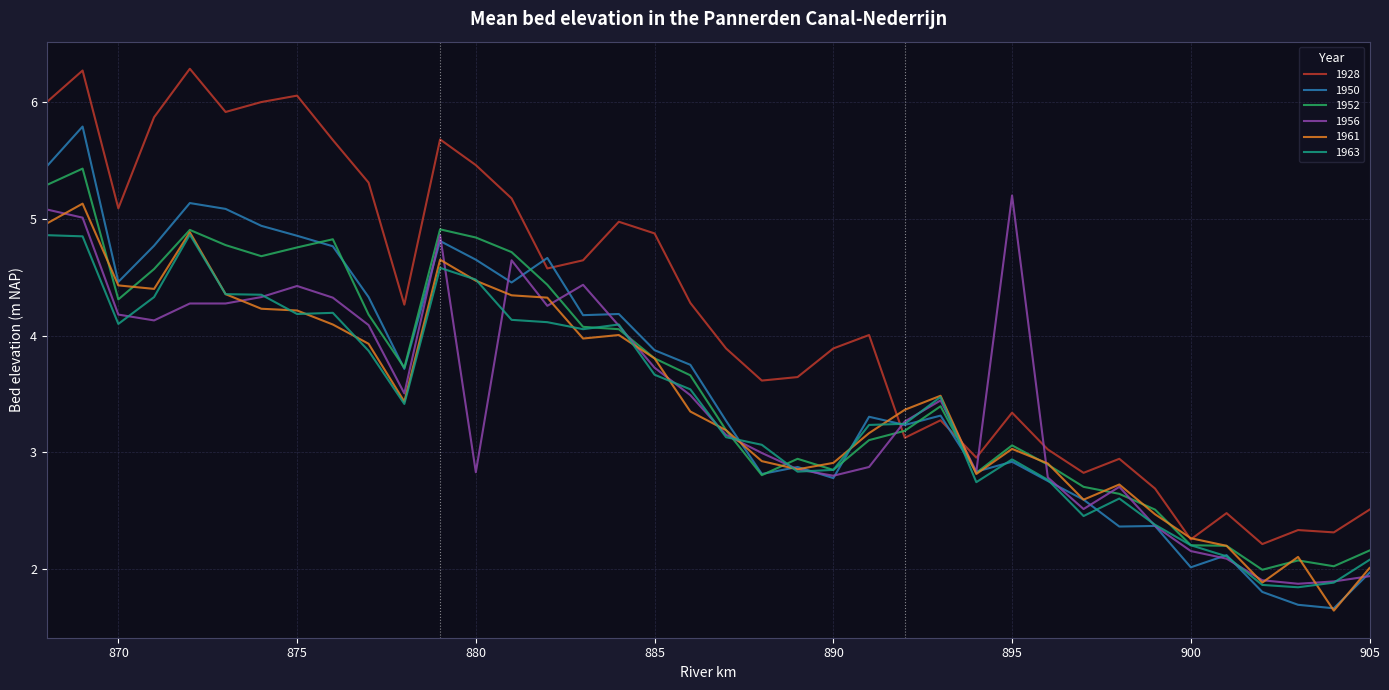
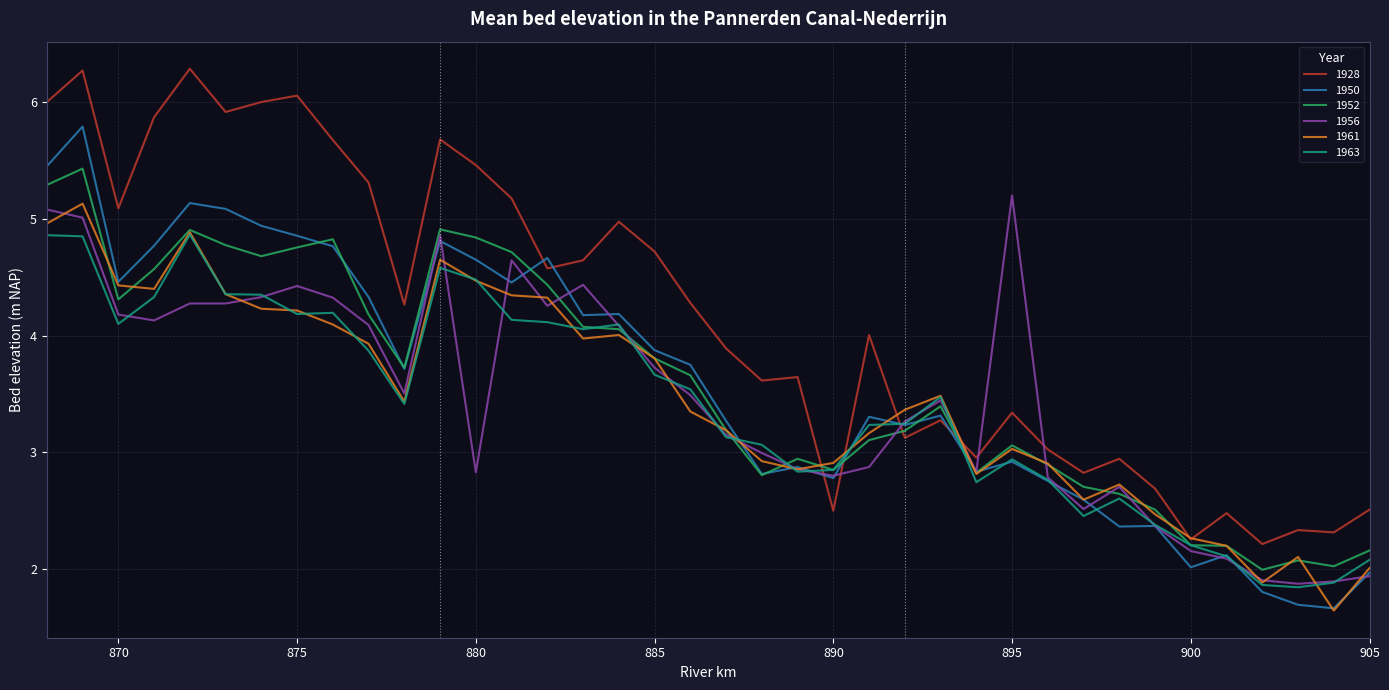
1928, 885: 4.88 -> 4.72
1928, 890: 3.89 -> 2.50
